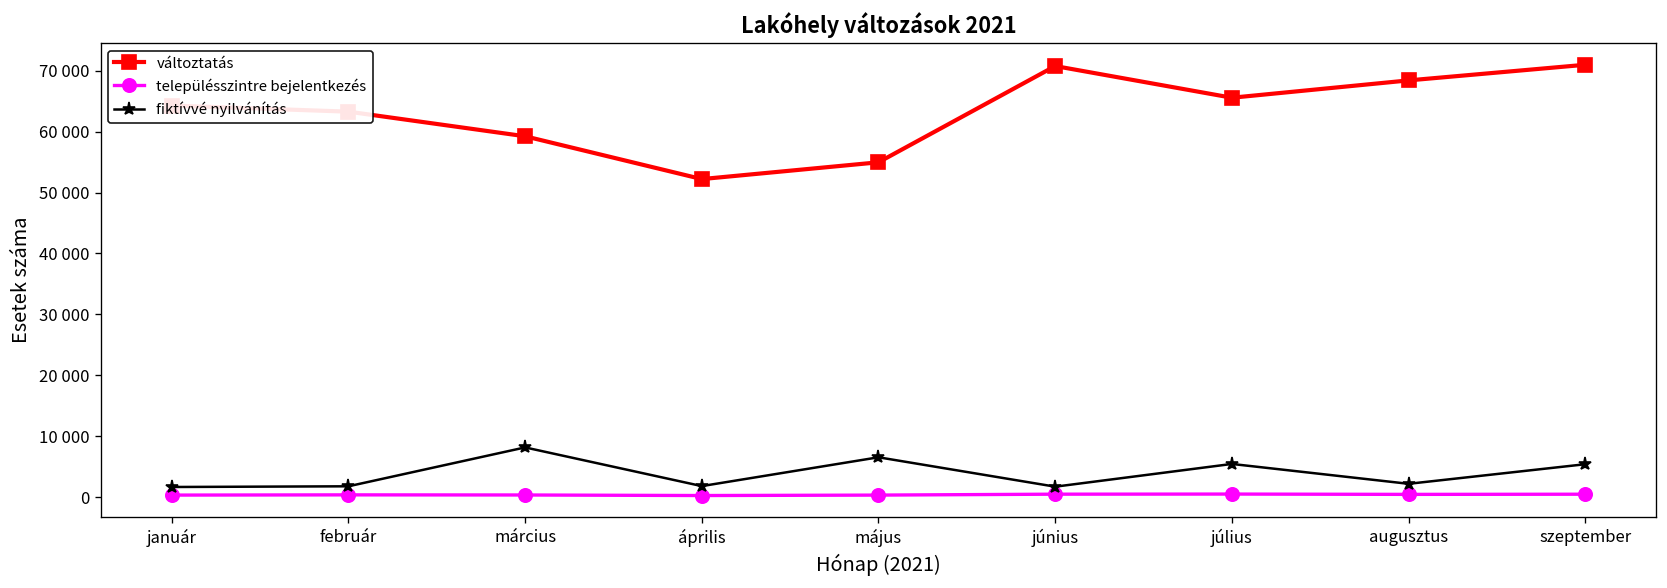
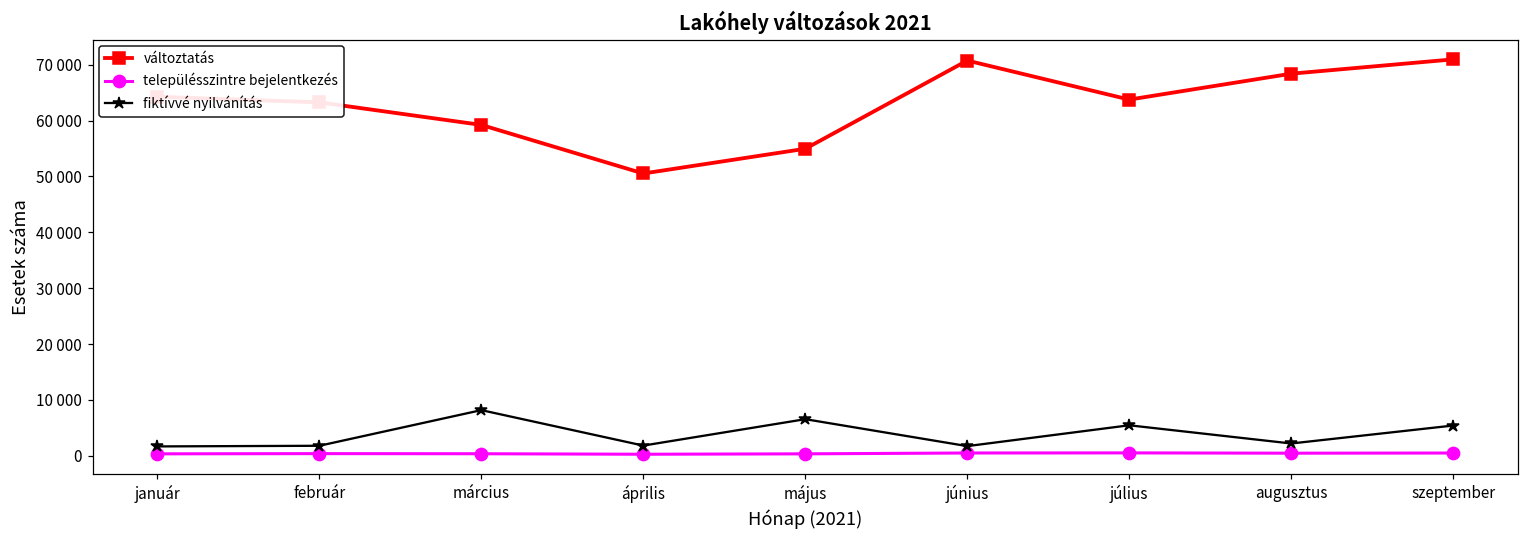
változtatás, április: 52000 -> 51000
változtatás, július: 66000 -> 64000
